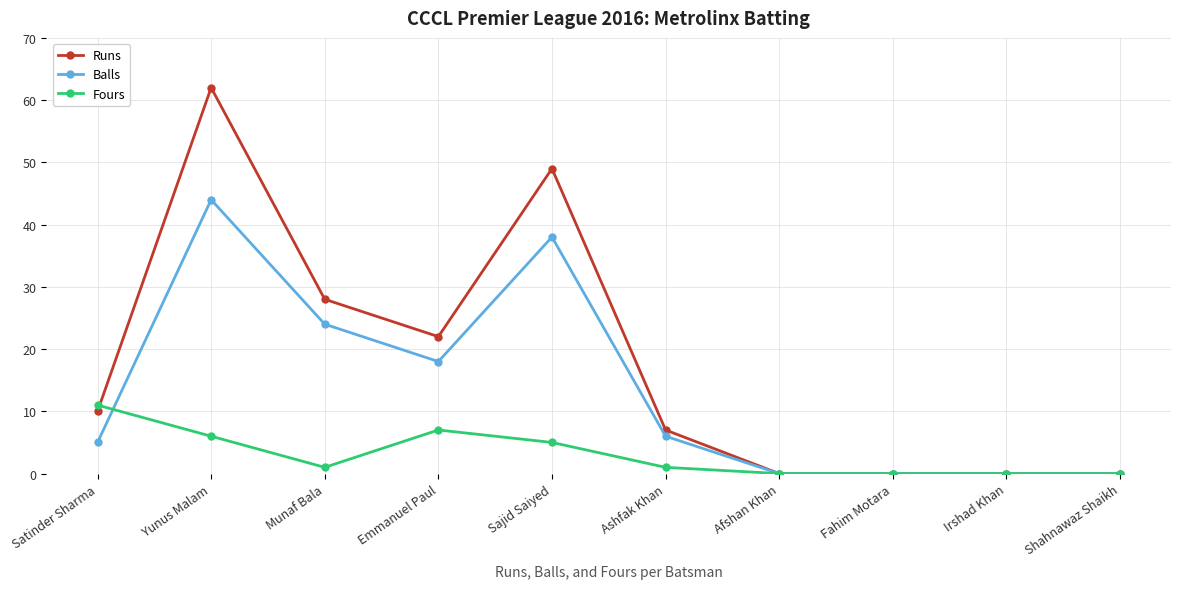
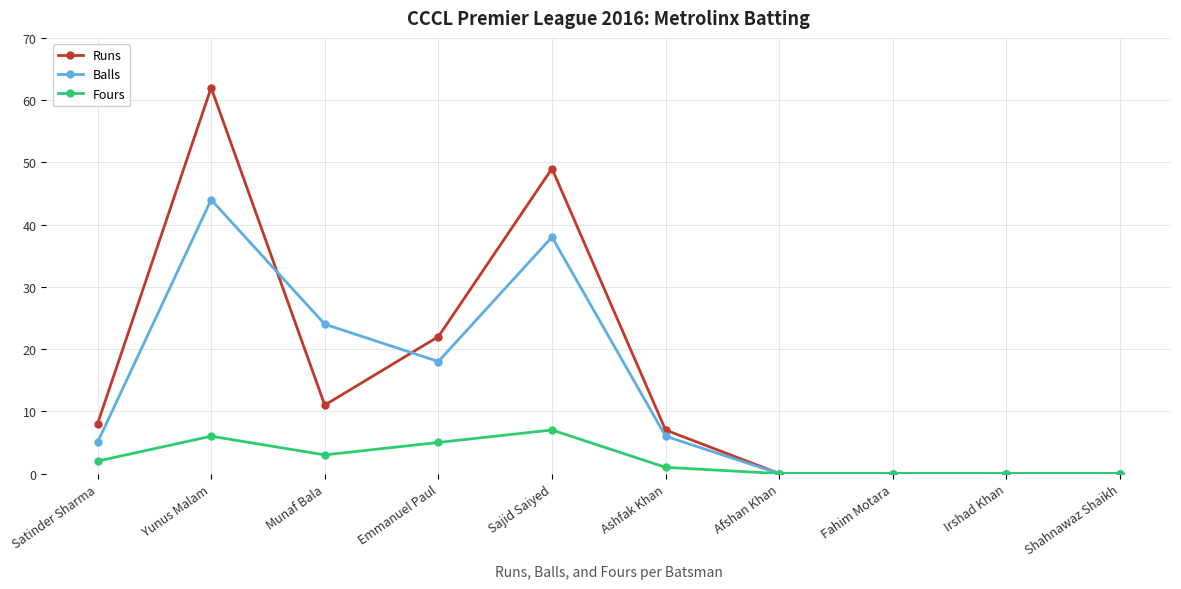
Runs, Satinder Sharma: 10 -> 8
Fours, Satinder Sharma: 11 -> 2
Runs, Munaf Bala: 28 -> 11
Fours, Munaf Bala: 1 -> 3
Fours, Emmanuel Paul: 7 -> 5
Fours, Sajid Saiyed: 5 -> 7
